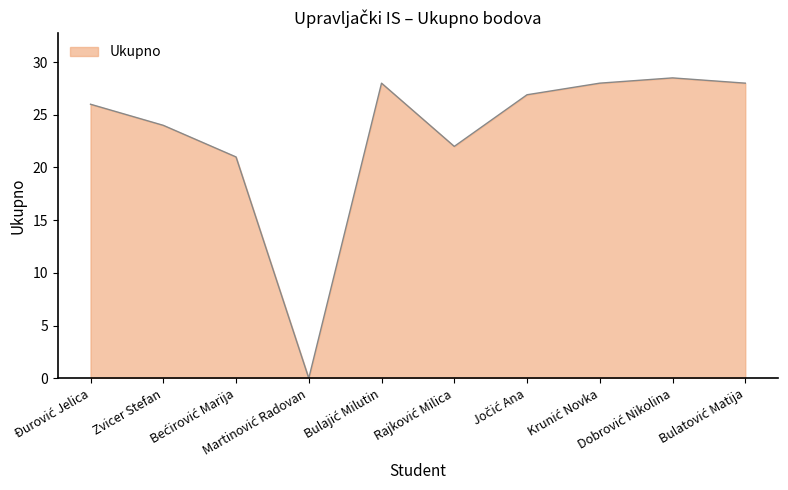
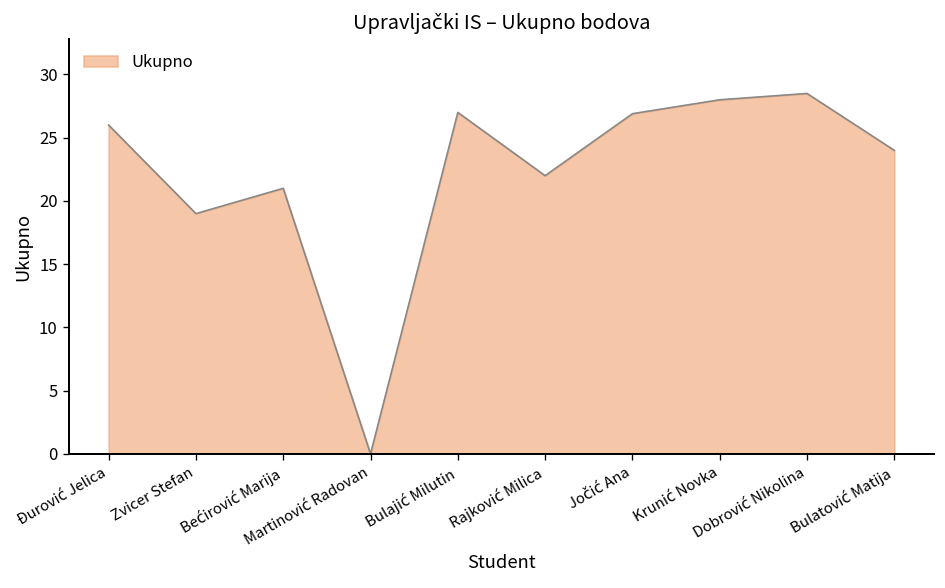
Zvicer Stefan: 24 -> 19
Bulajić Milutin: 28 -> 27
Bulatović Matija: 28 -> 24
